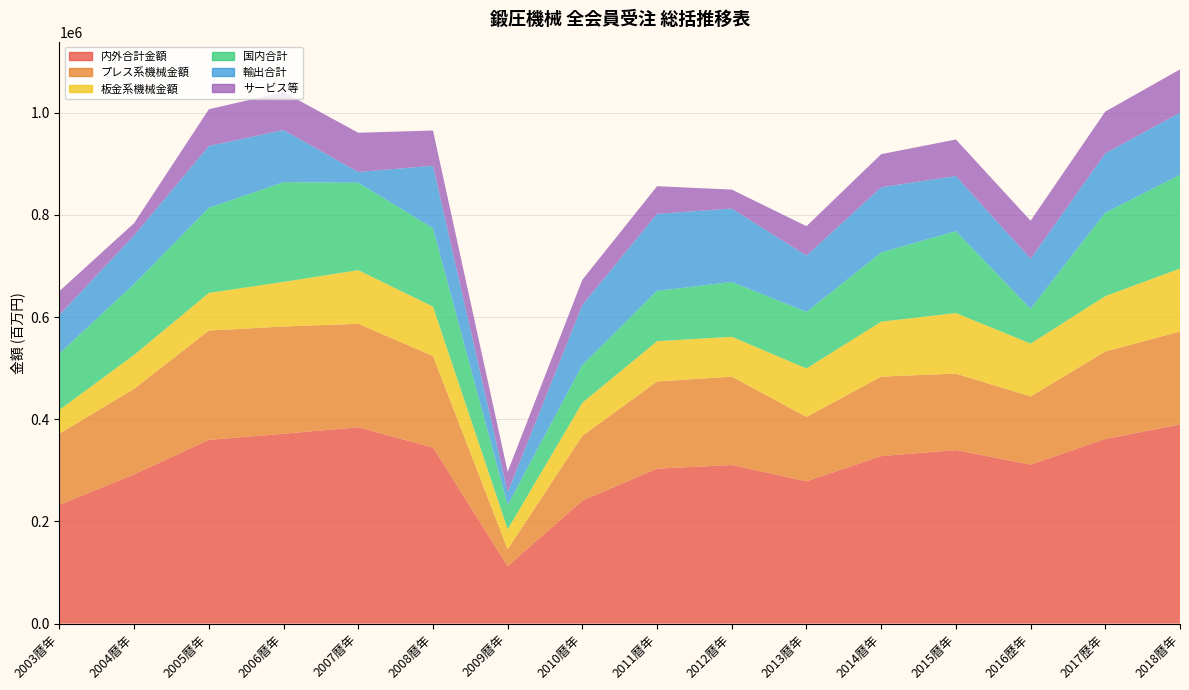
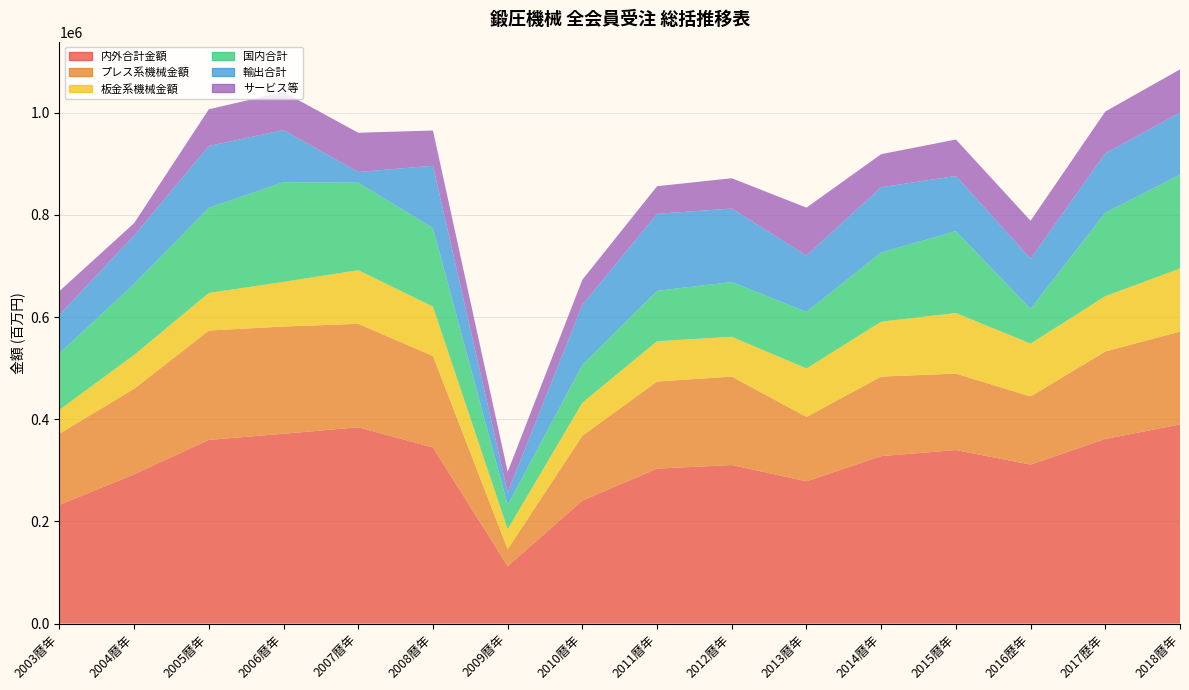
サービス等, 2012暦年: 40000 -> 60000
サービス等, 2013暦年: 60000 -> 90000
